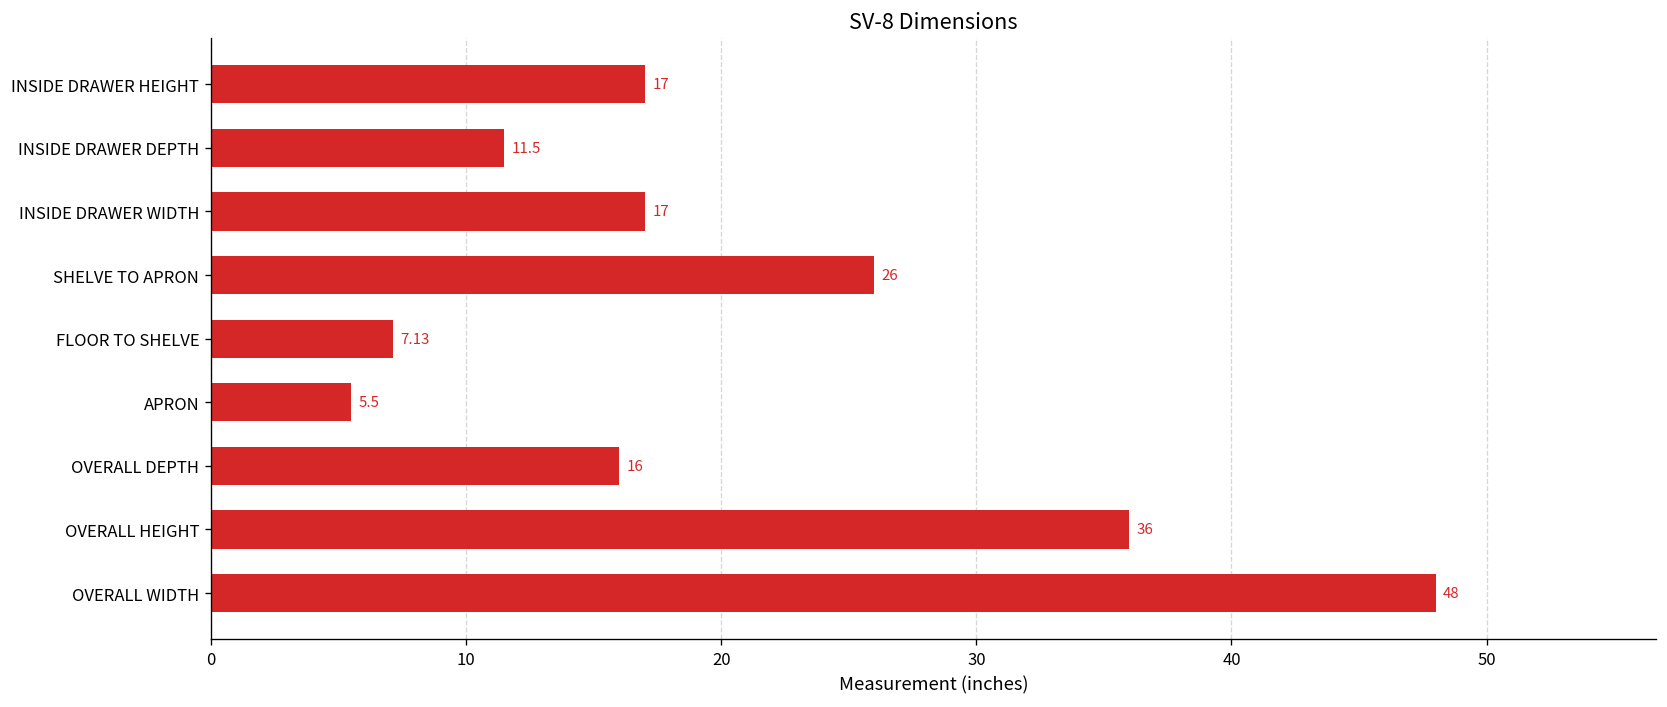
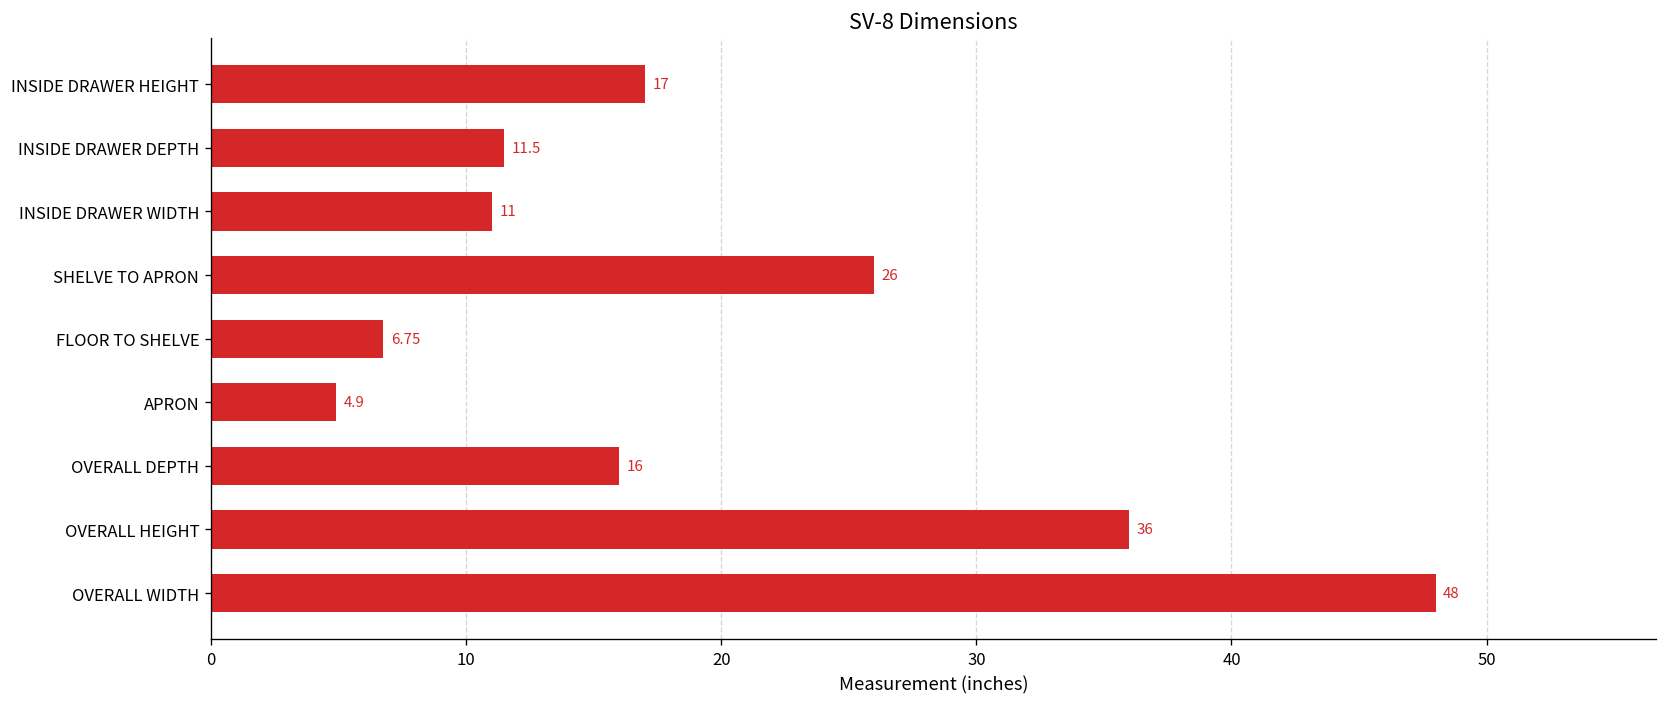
INSIDE DRAWER WIDTH: 17 -> 11
FLOOR TO SHELVE: 7.13 -> 6.75
APRON: 5.5 -> 4.9
